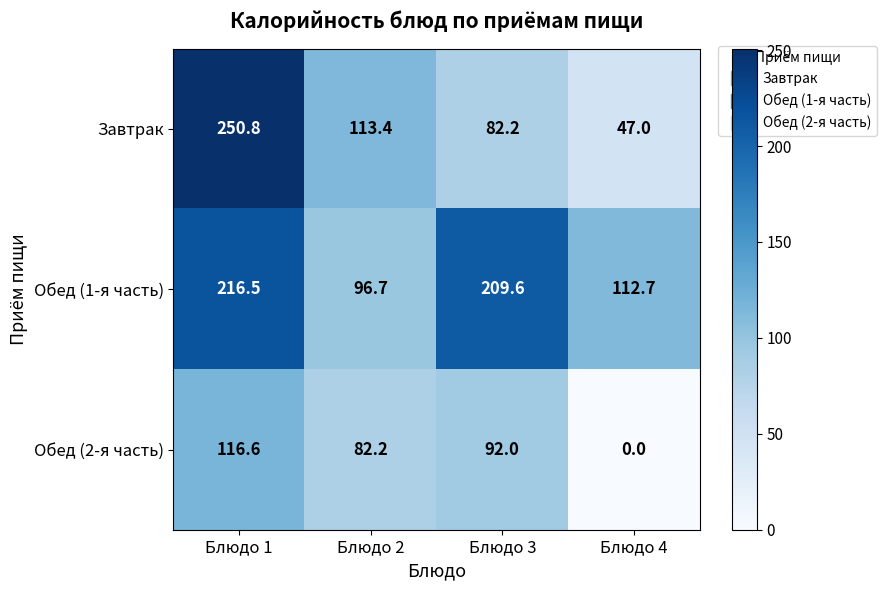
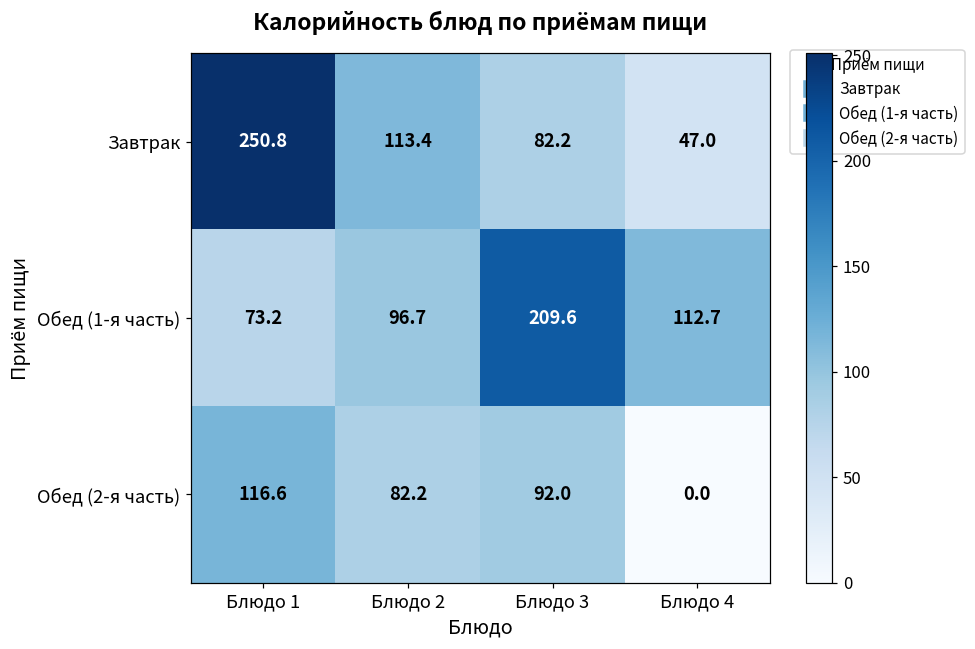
Обед (1-я часть), Блюдо 1: 216.5 -> 73.2
